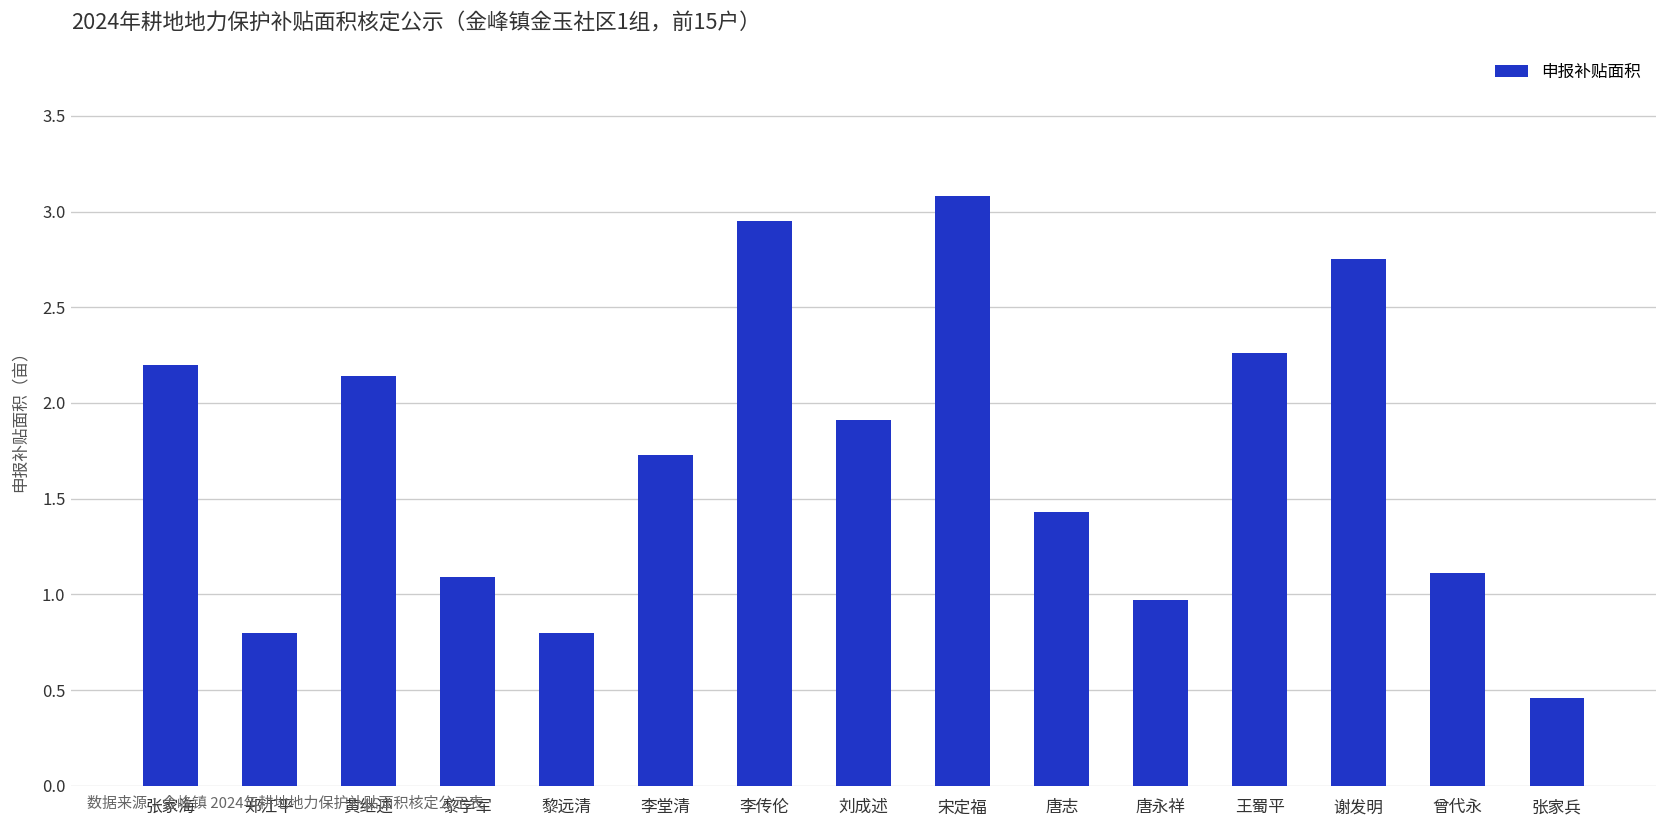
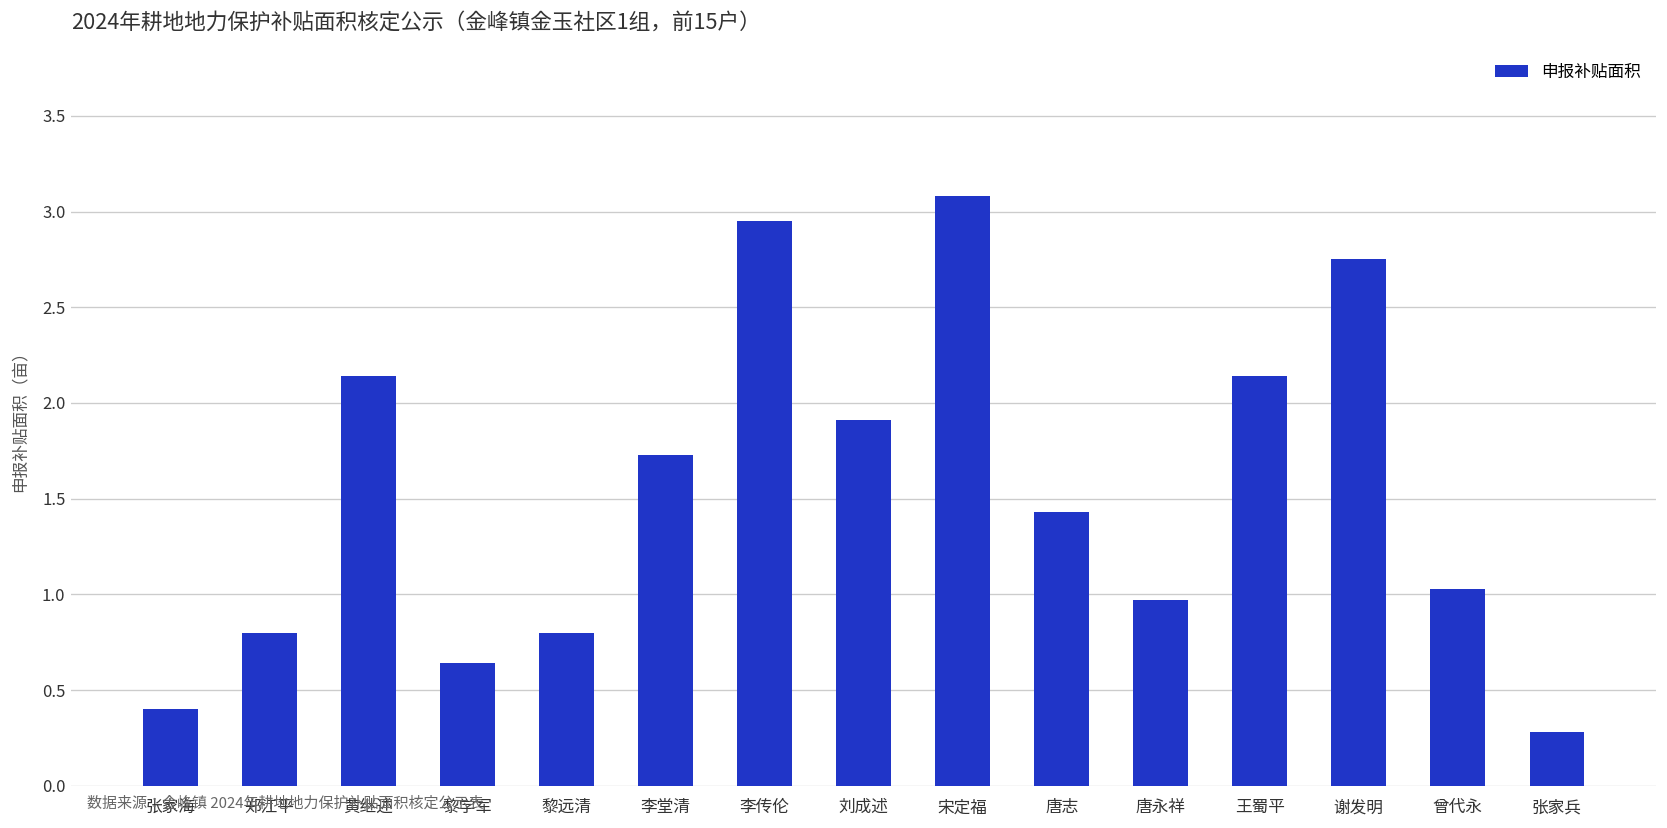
张家海: 2.2 -> 0.4
黎学军: 1.09 -> 0.64
王蜀平: 2.26 -> 2.14
曾代永: 1.11 -> 1.03
张家兵: 0.46 -> 0.28
